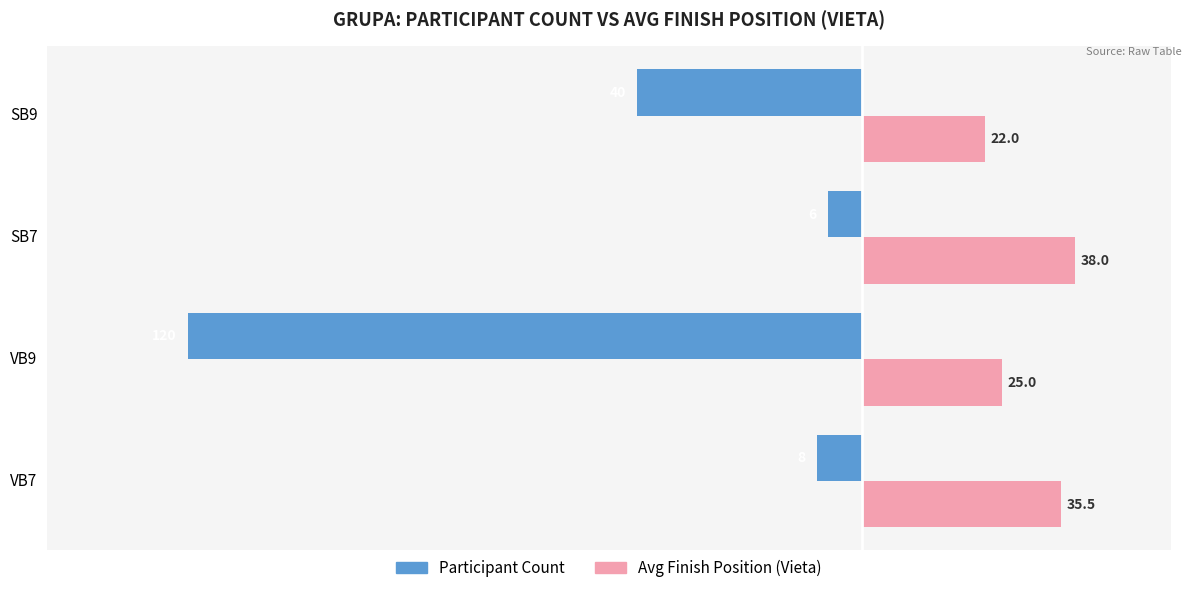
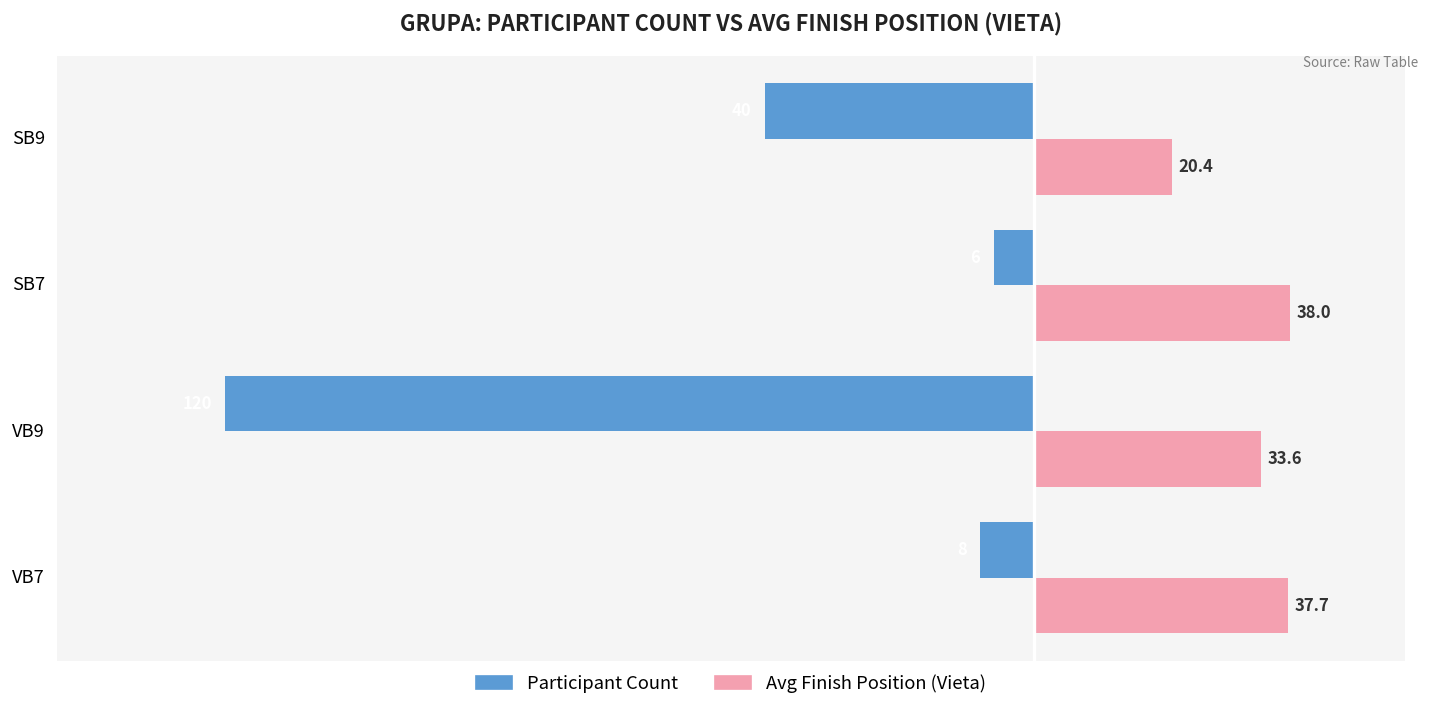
Avg Finish Position (Vieta), SB9: 22.0 -> 20.4
Avg Finish Position (Vieta), VB9: 25.0 -> 33.6
Avg Finish Position (Vieta), VB7: 35.5 -> 37.7
